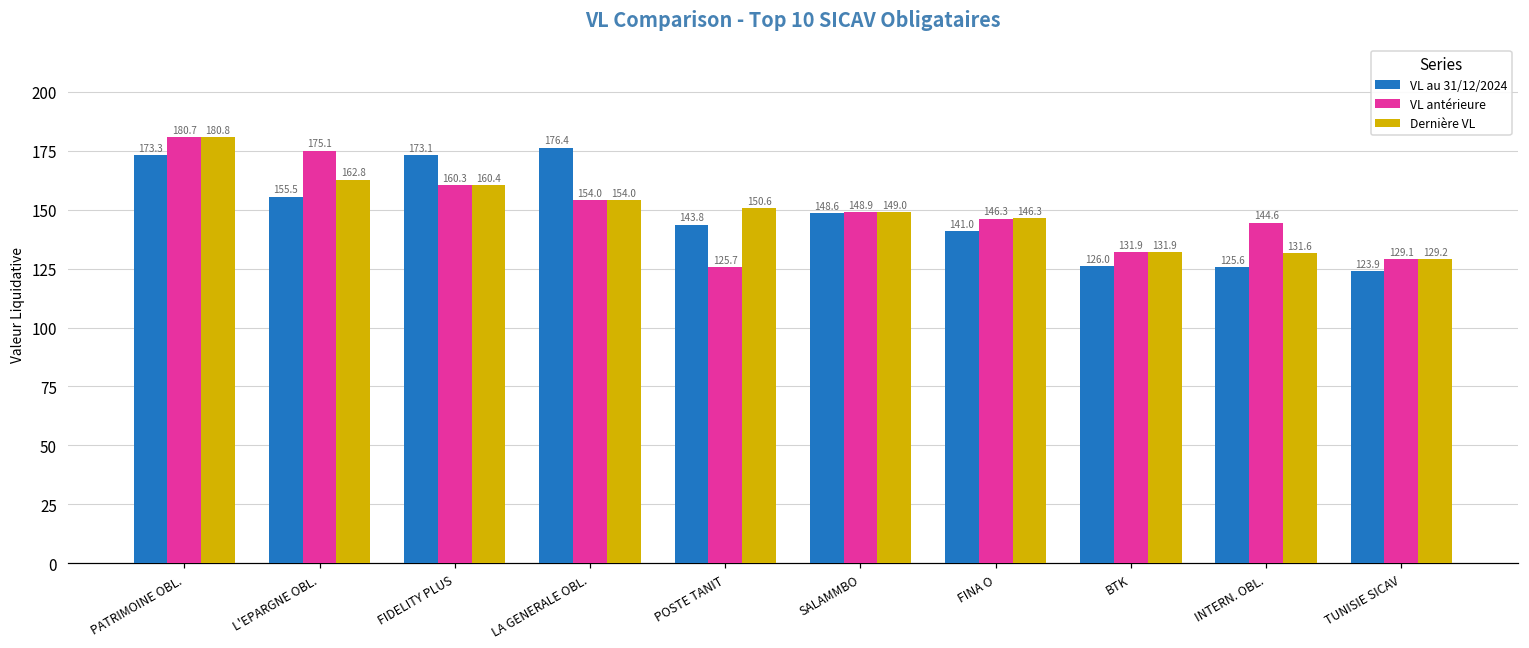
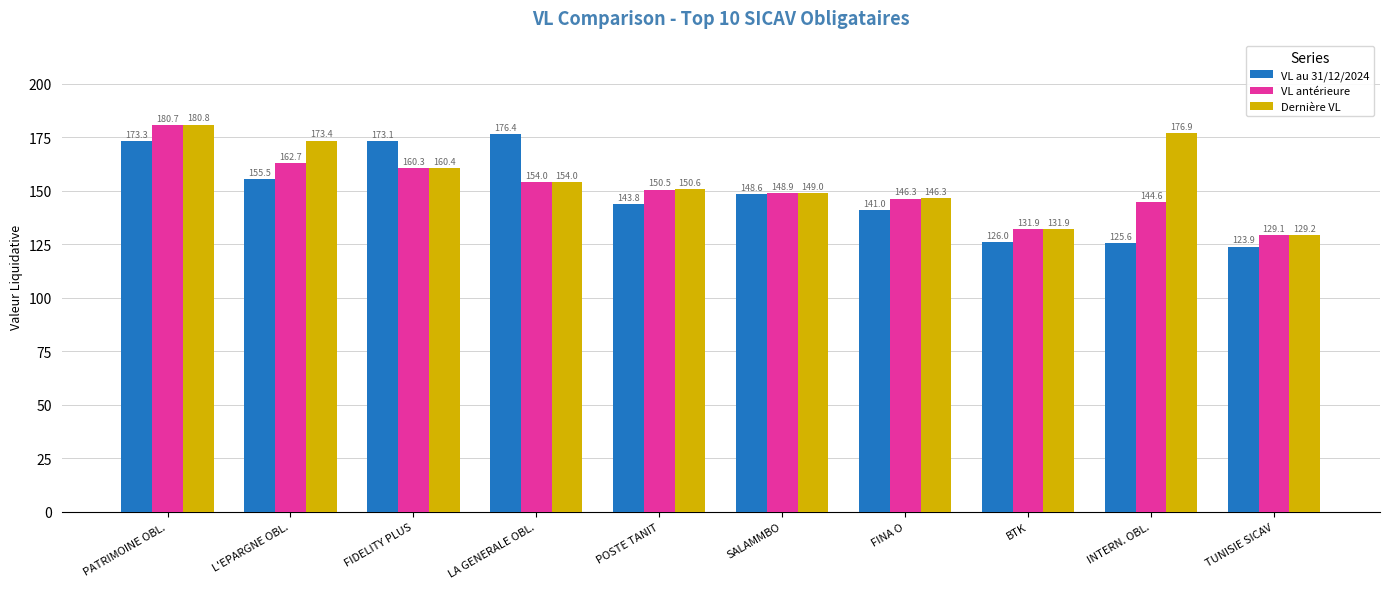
VL antérieure, L'EPARGNE OBL.: 175.1 -> 162.7
Dernière VL, L'EPARGNE OBL.: 162.8 -> 173.4
VL antérieure, POSTE TANIT: 125.7 -> 150.5
Dernière VL, INTERN. OBL.: 131.6 -> 176.9
